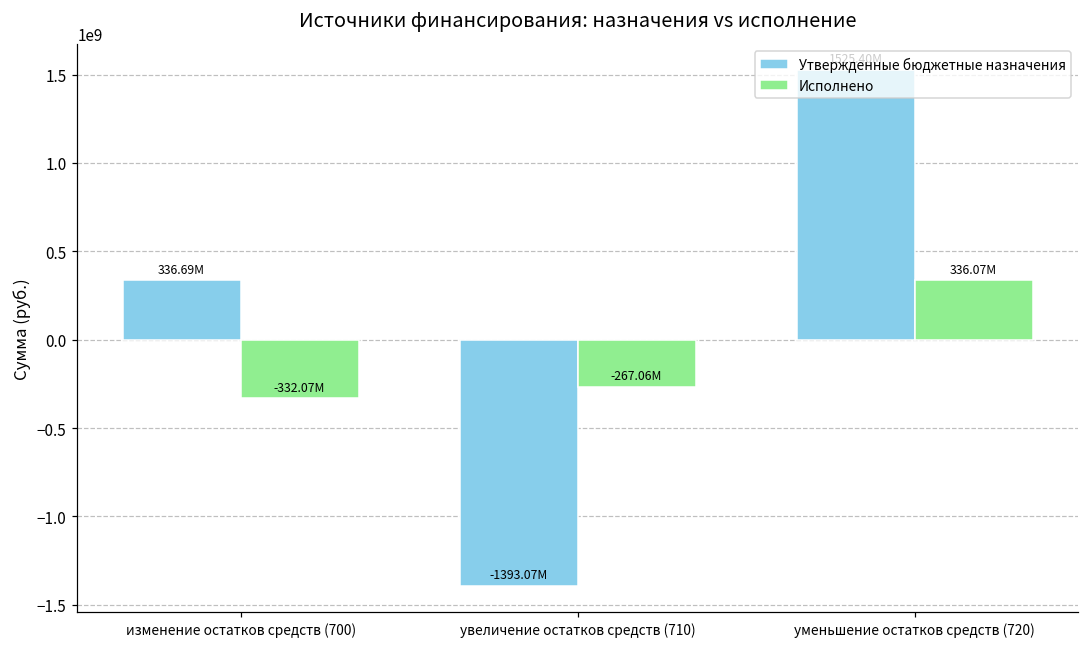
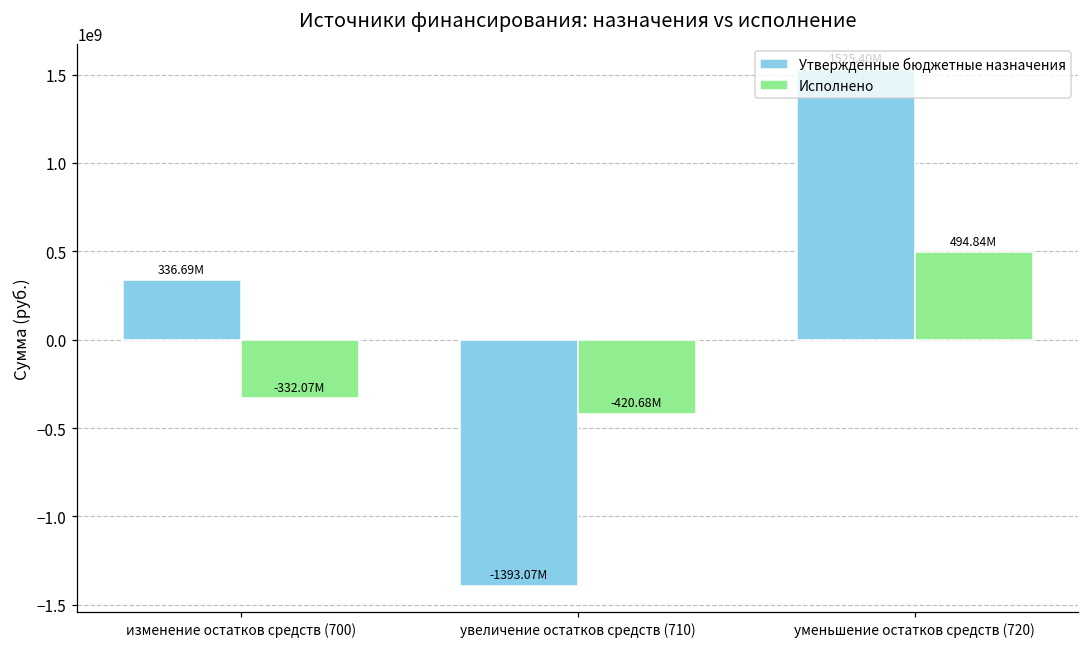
Исполнено, увеличение остатков средств (710): -267.06M -> -420.68M
Исполнено, уменьшение остатков средств (720): 336.07M -> 494.84M
